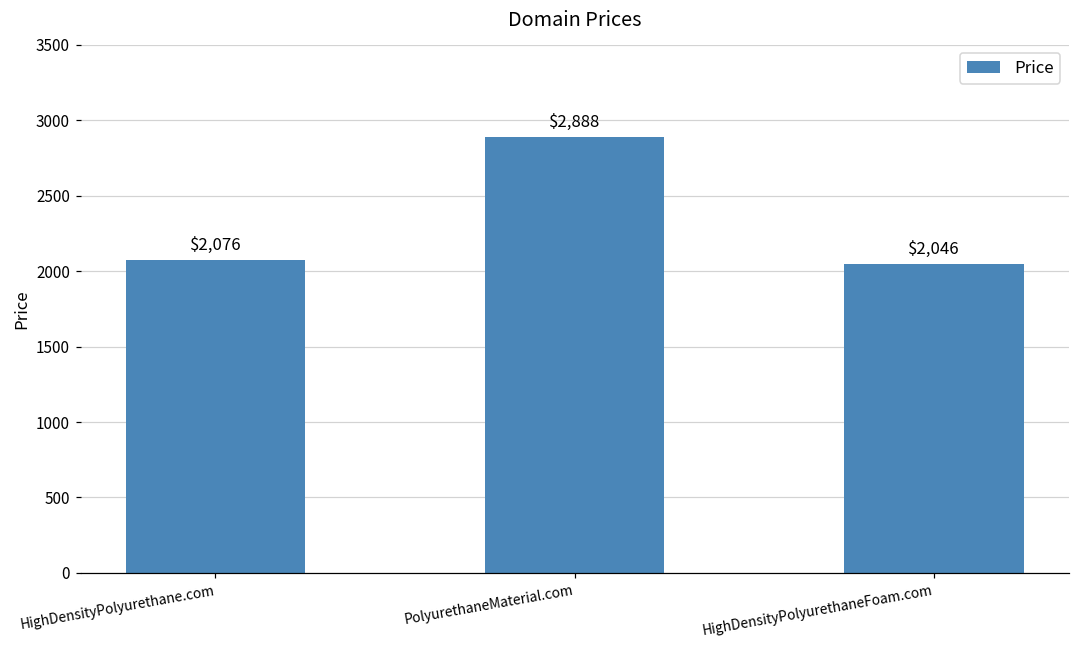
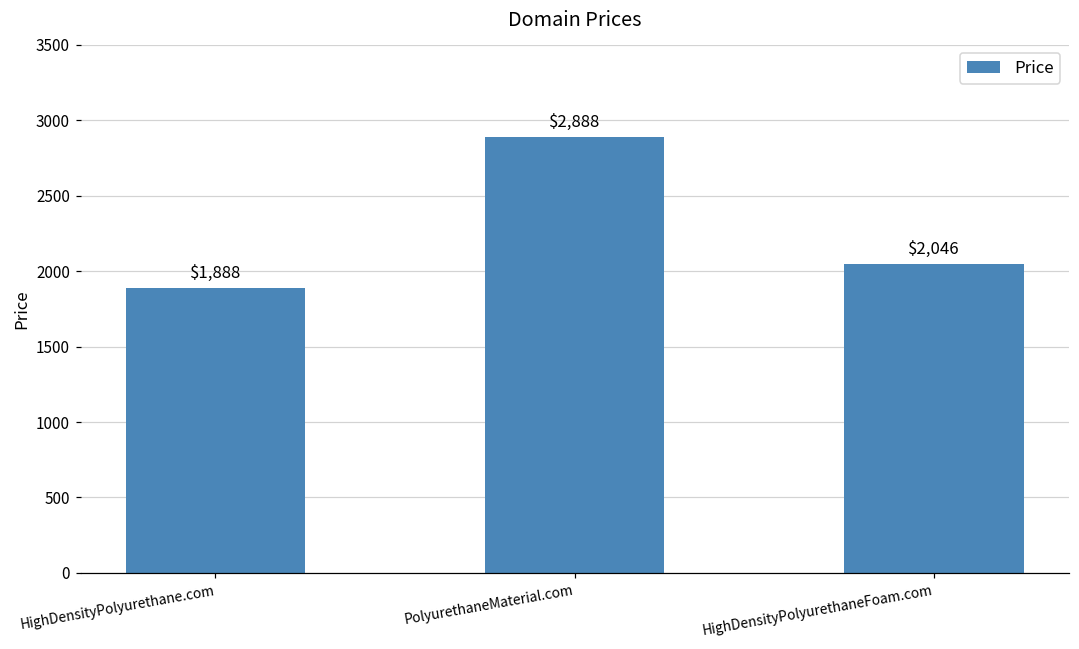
HighDensityPolyurethane.com: $2,076 -> $1,888
